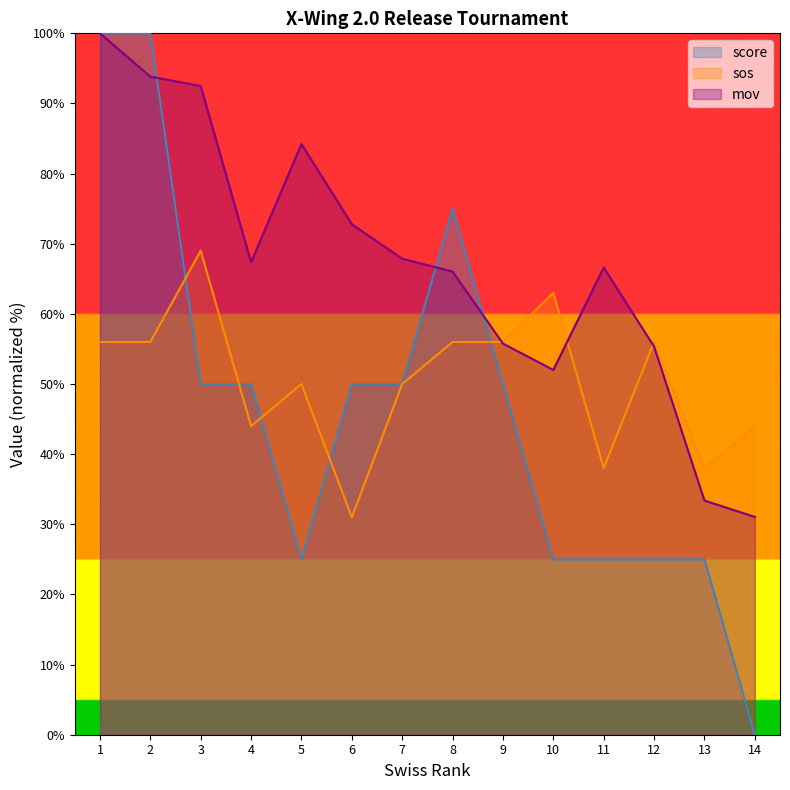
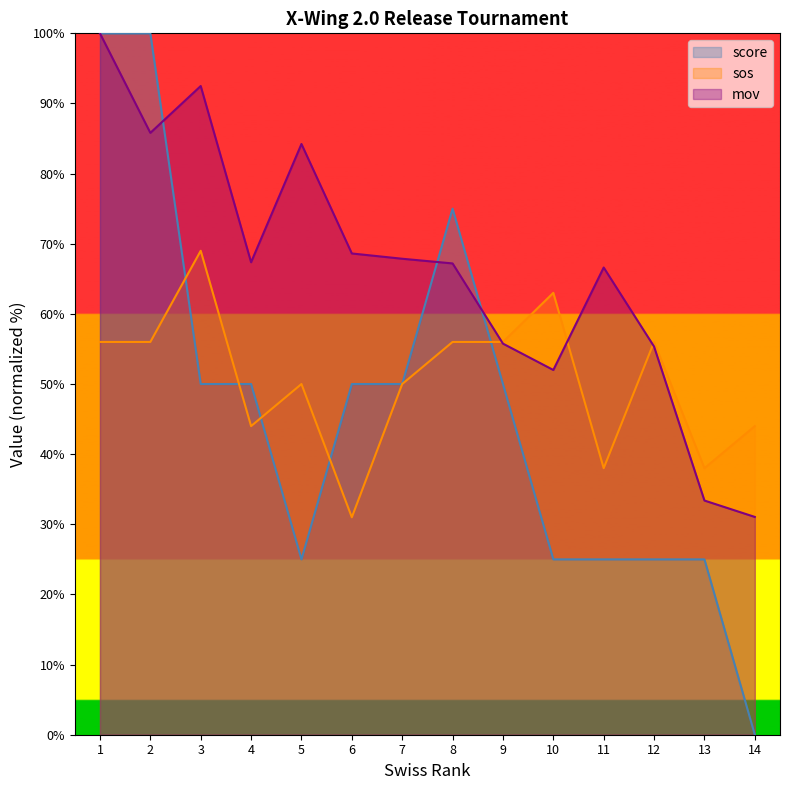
mov, 2: 94% -> 86%
mov, 6: 73% -> 69%
mov, 8: 66% -> 67%
